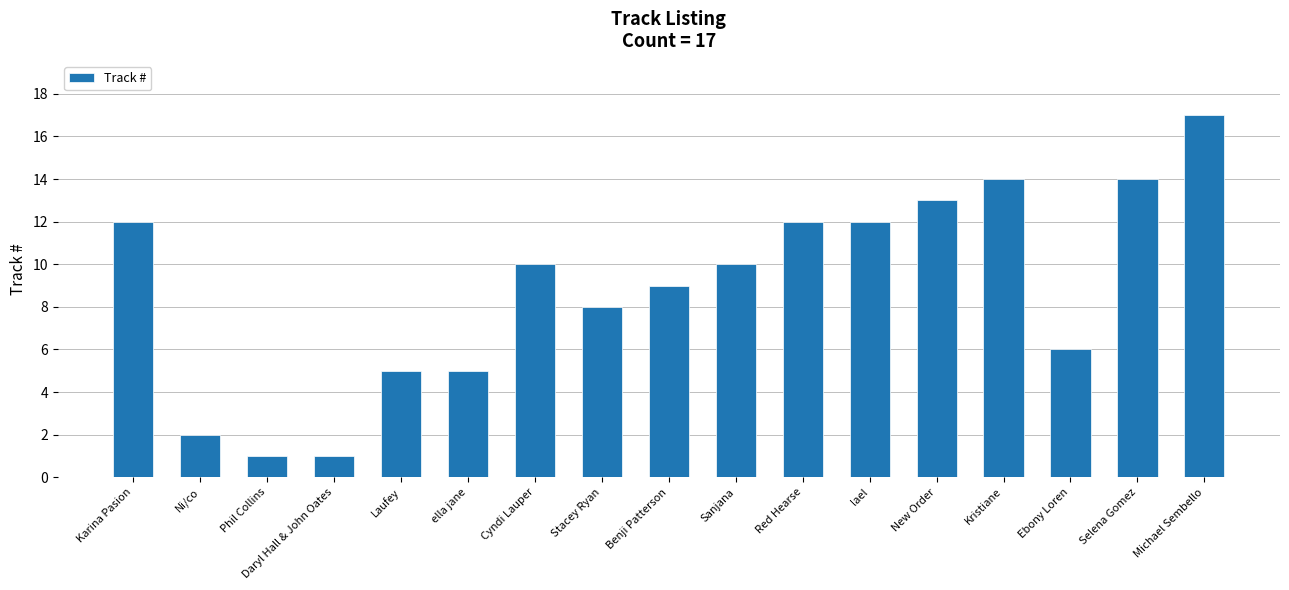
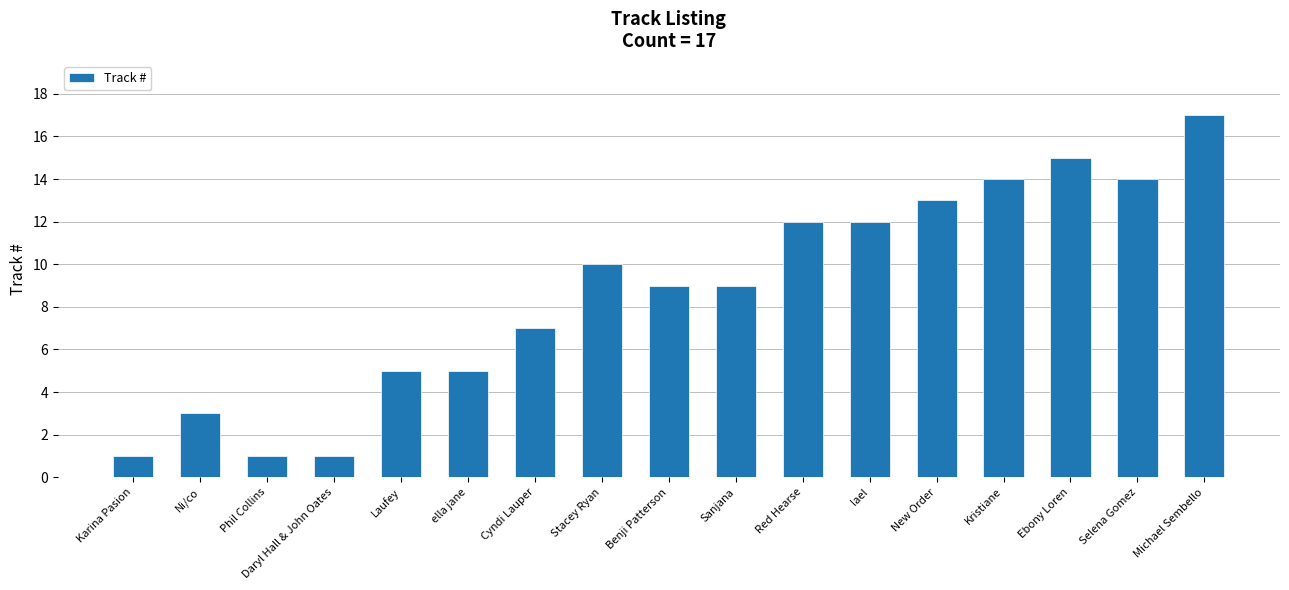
Karina Pasion: 12 -> 1
Ni/co: 2 -> 3
Cyndi Lauper: 10 -> 7
Stacey Ryan: 8 -> 10
Sanjana: 10 -> 9
Ebony Loren: 6 -> 15
